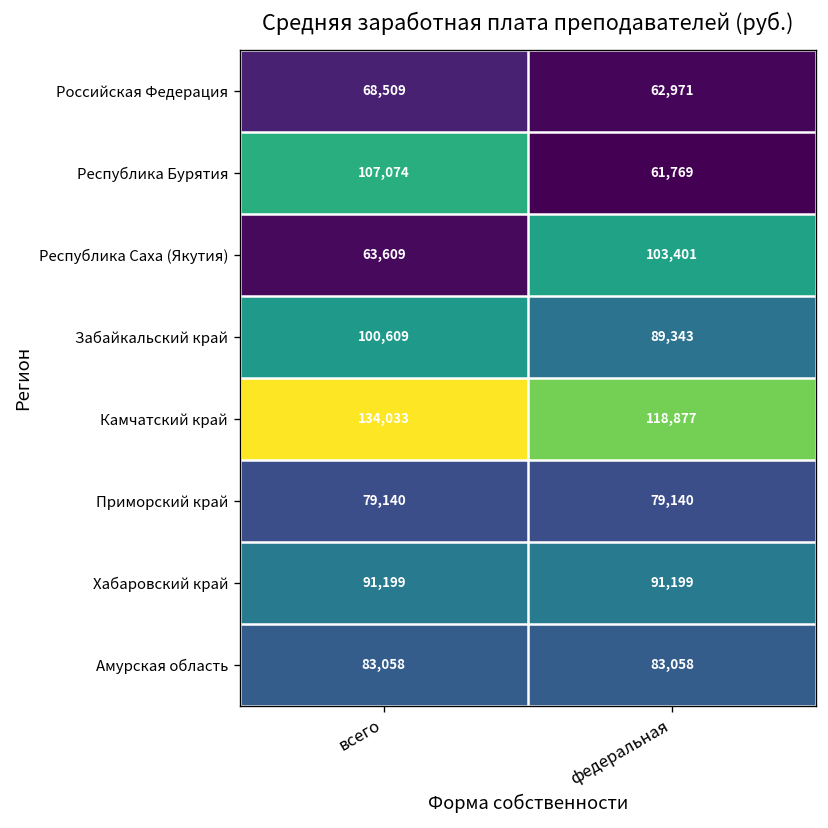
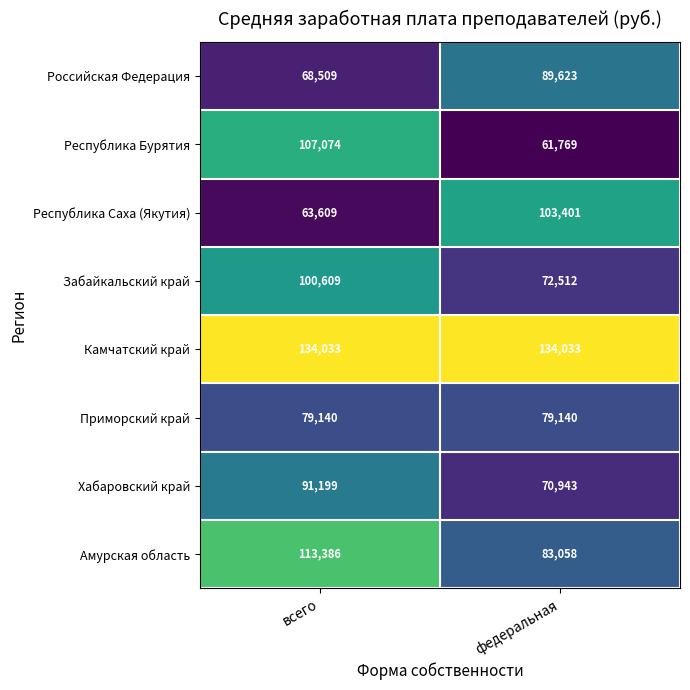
Российская Федерация, федеральная: 62,971 -> 89,623
Забайкальский край, федеральная: 89,343 -> 72,512
Камчатский край, федеральная: 118,877 -> 134,033
Хабаровский край, федеральная: 91,199 -> 70,943
Амурская область, всего: 83,058 -> 113,386
